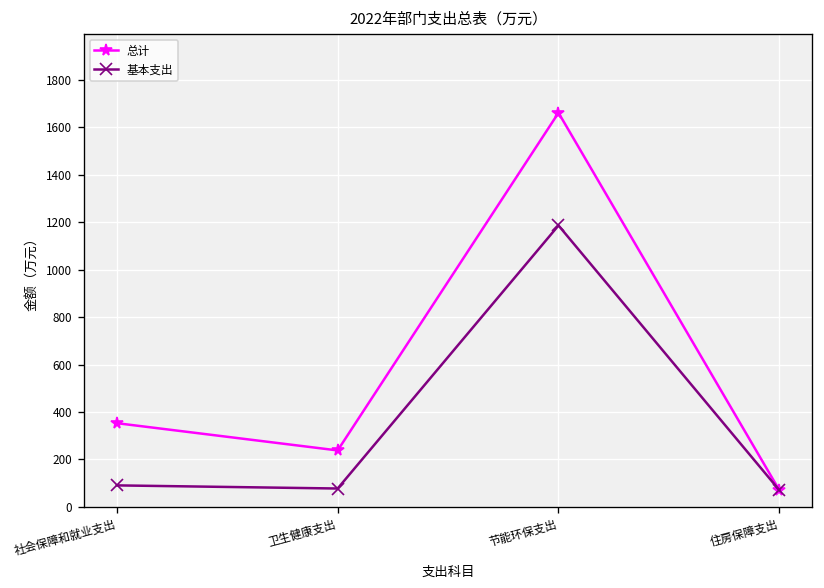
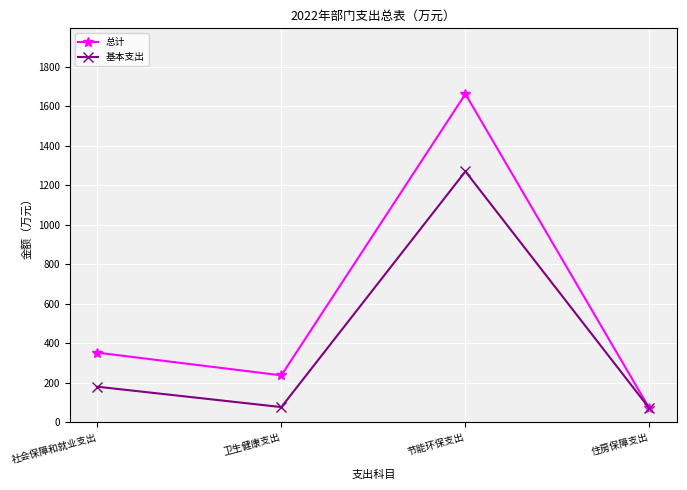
基本支出, 社会保障和就业支出: 90 -> 180
基本支出, 节能环保支出: 1190 -> 1270
